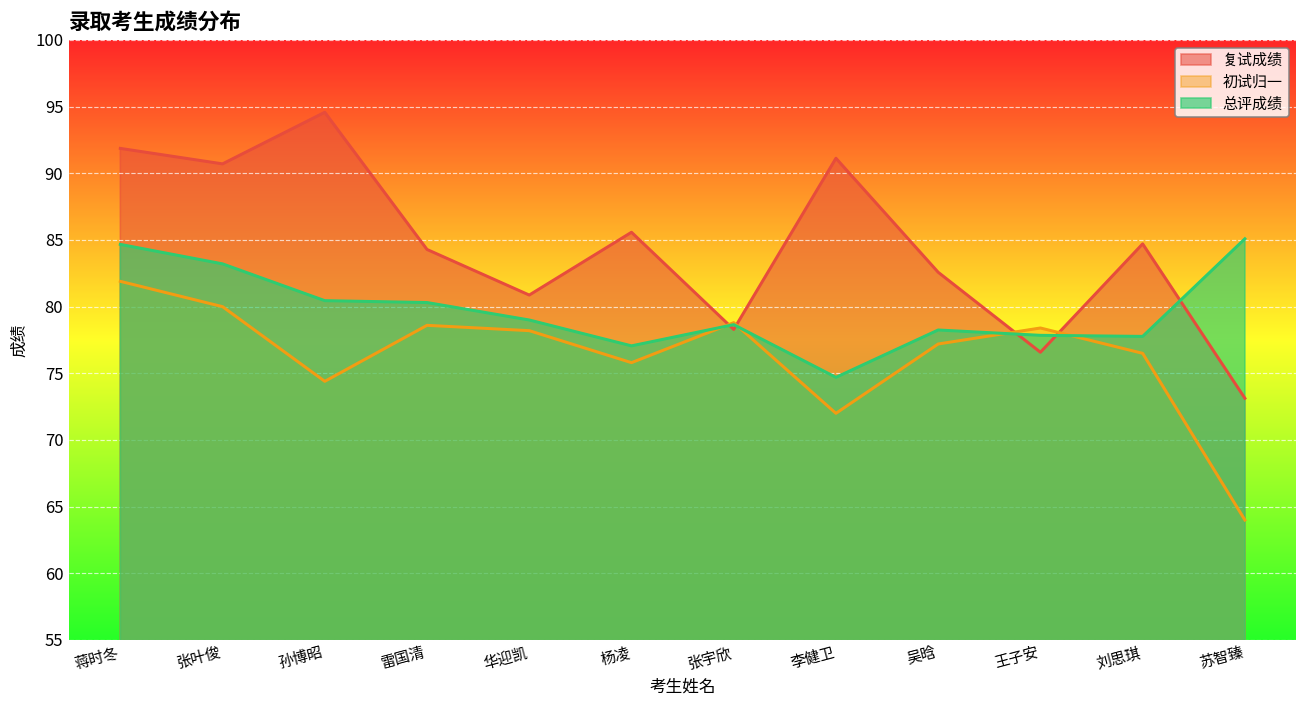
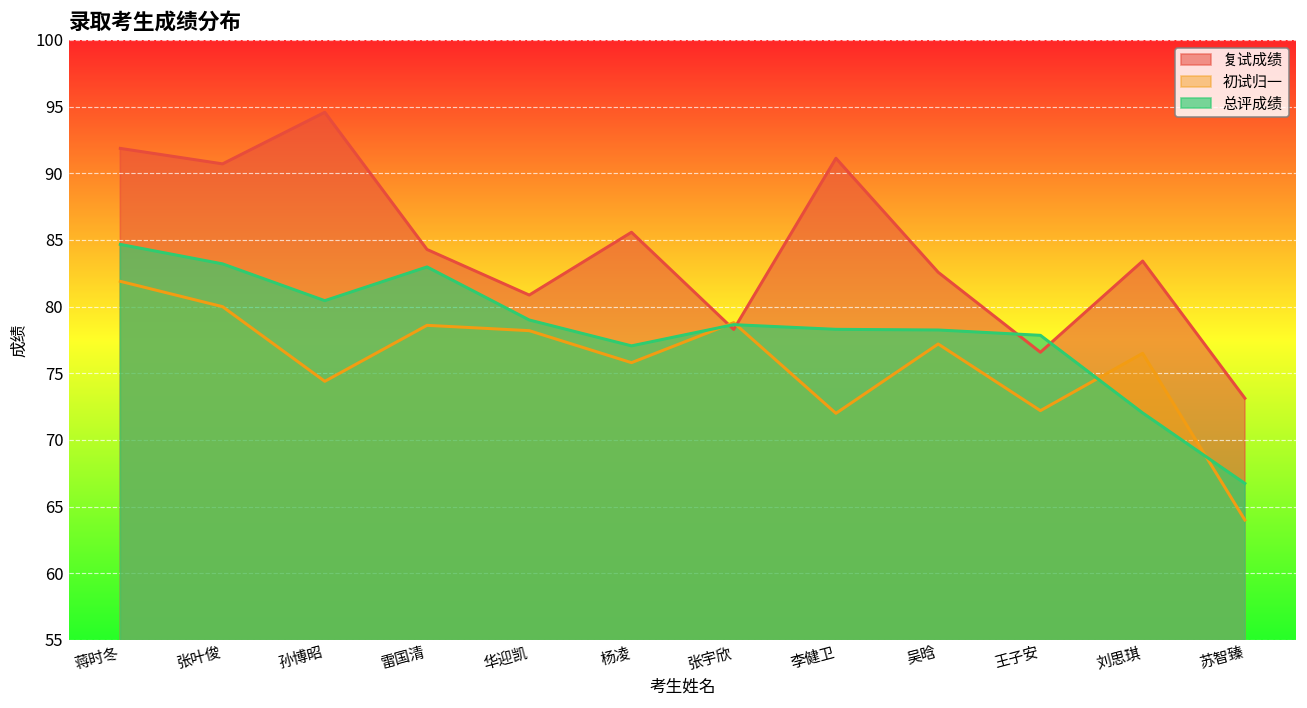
总评成绩, 雷国清: 80.3 -> 83.0
总评成绩, 李健卫: 74.7 -> 78.3
初试归一, 王子安: 78.4 -> 72.2
复试成绩, 刘思琪: 84.7 -> 83.4
总评成绩, 刘思琪: 77.8 -> 72.0
总评成绩, 苏智臻: 85.1 -> 66.7
